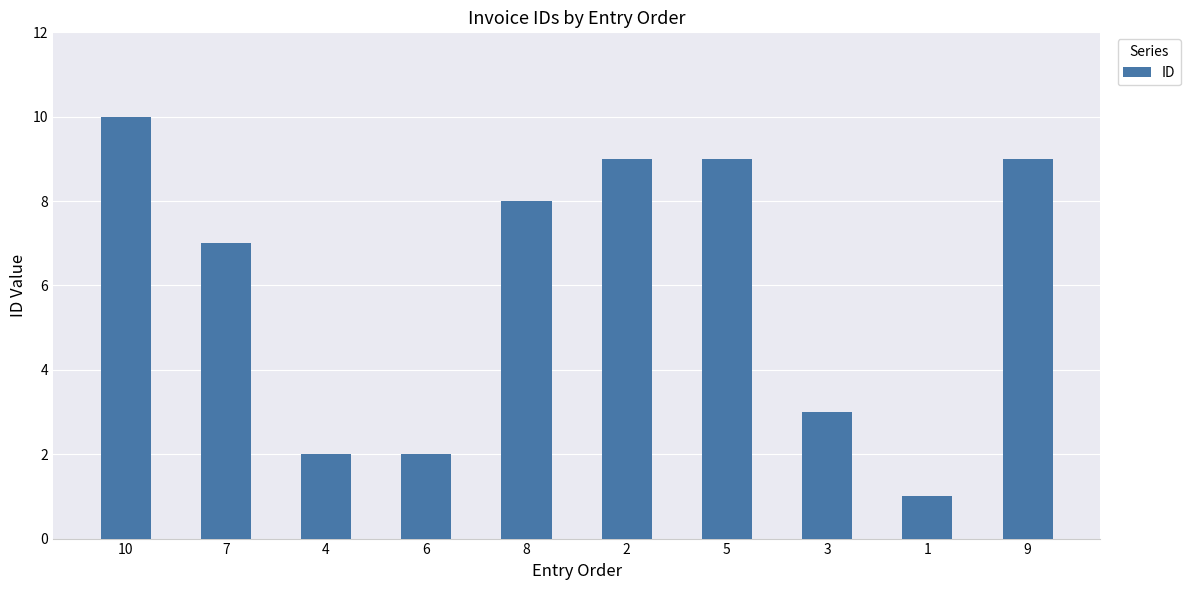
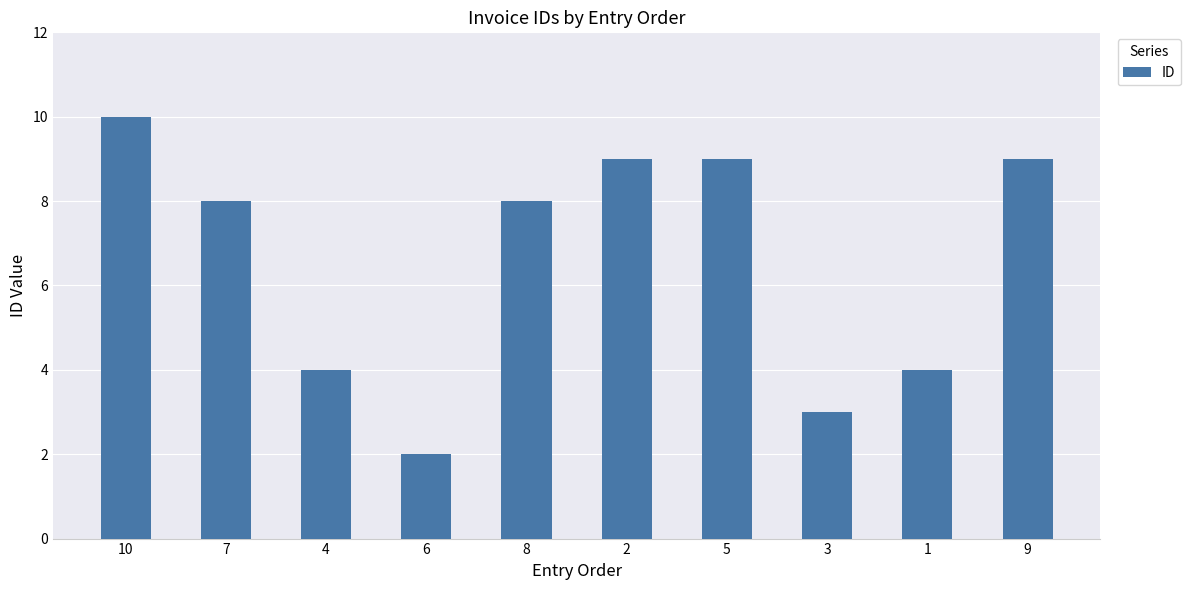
7: 7 -> 8
4: 2 -> 4
1: 1 -> 4
